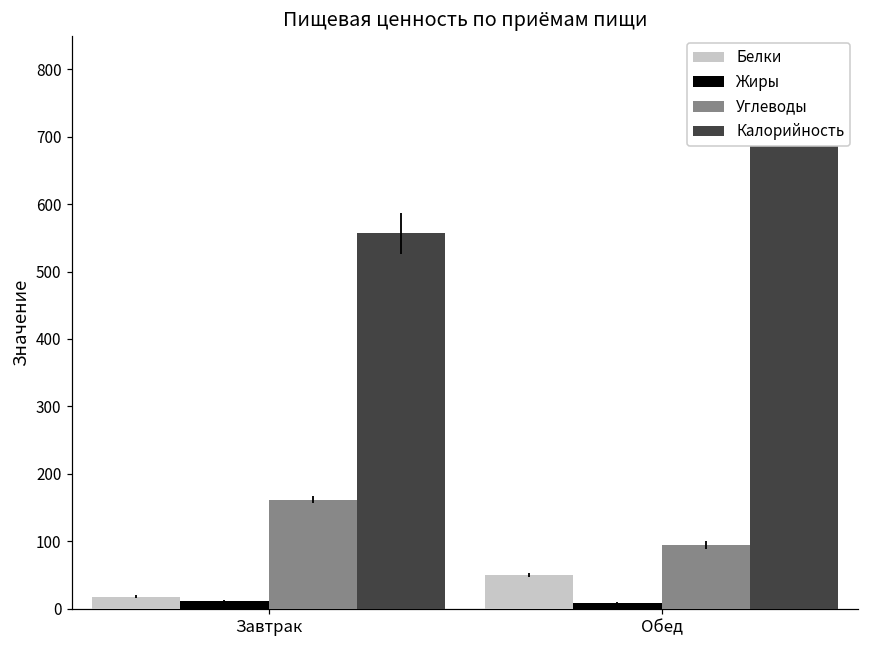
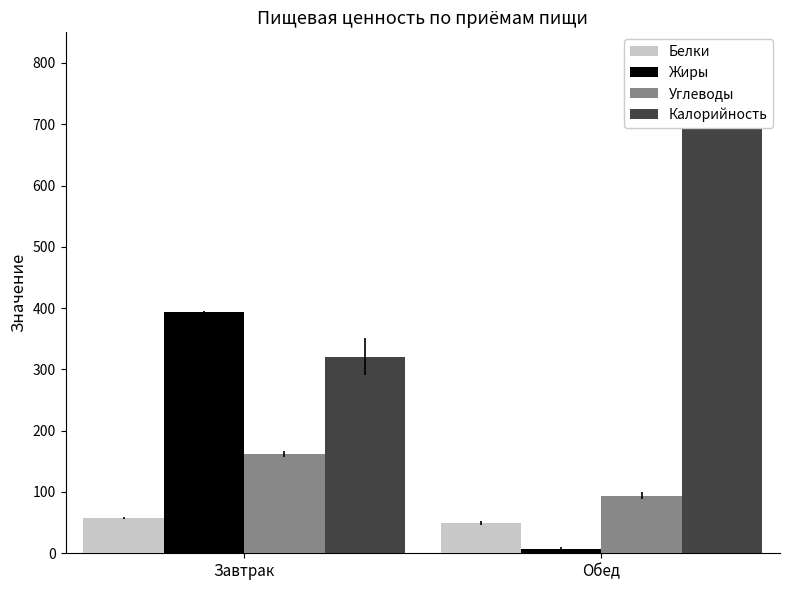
Белки, Завтрак: 20 -> 60
Жиры, Завтрак: 10 -> 390
Калорийность, Завтрак: 560 -> 320
